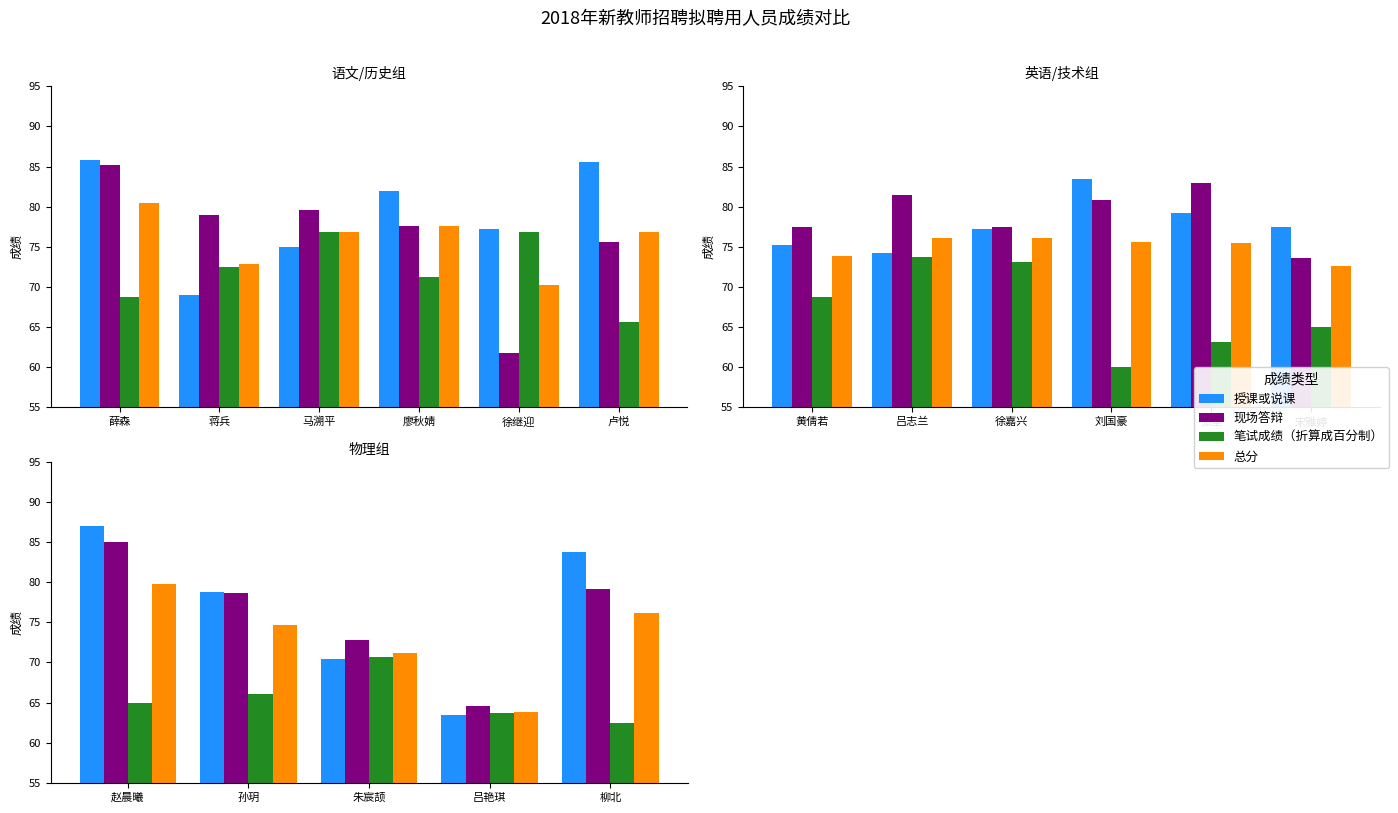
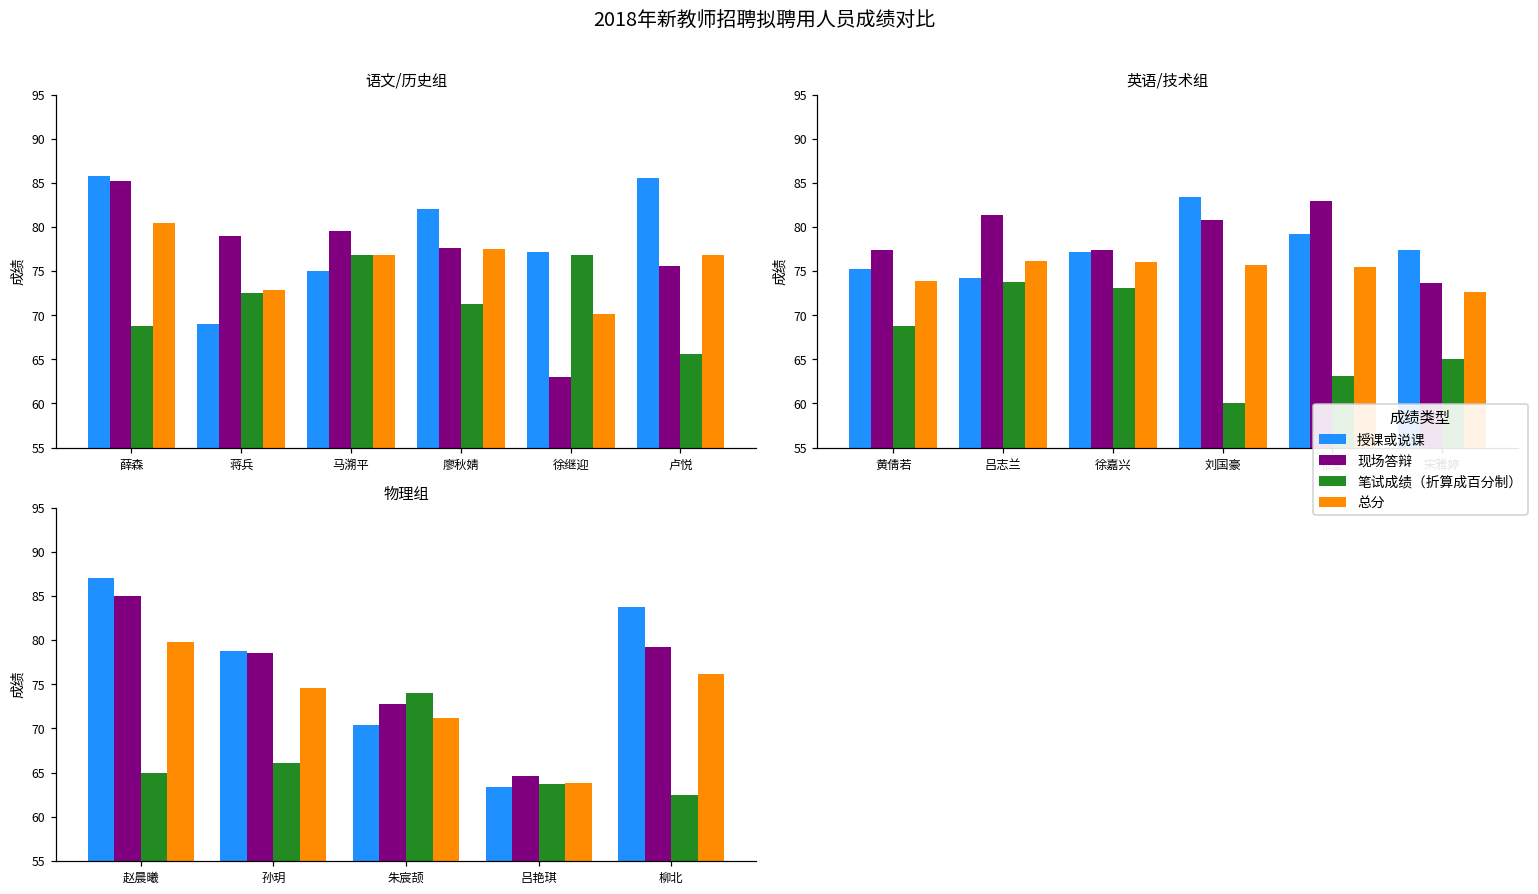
语文/历史组, 现场答辩, 徐继迎: 62 -> 63
物理组, 笔试成绩（折算成百分制）, 朱宸颉: 71 -> 74
